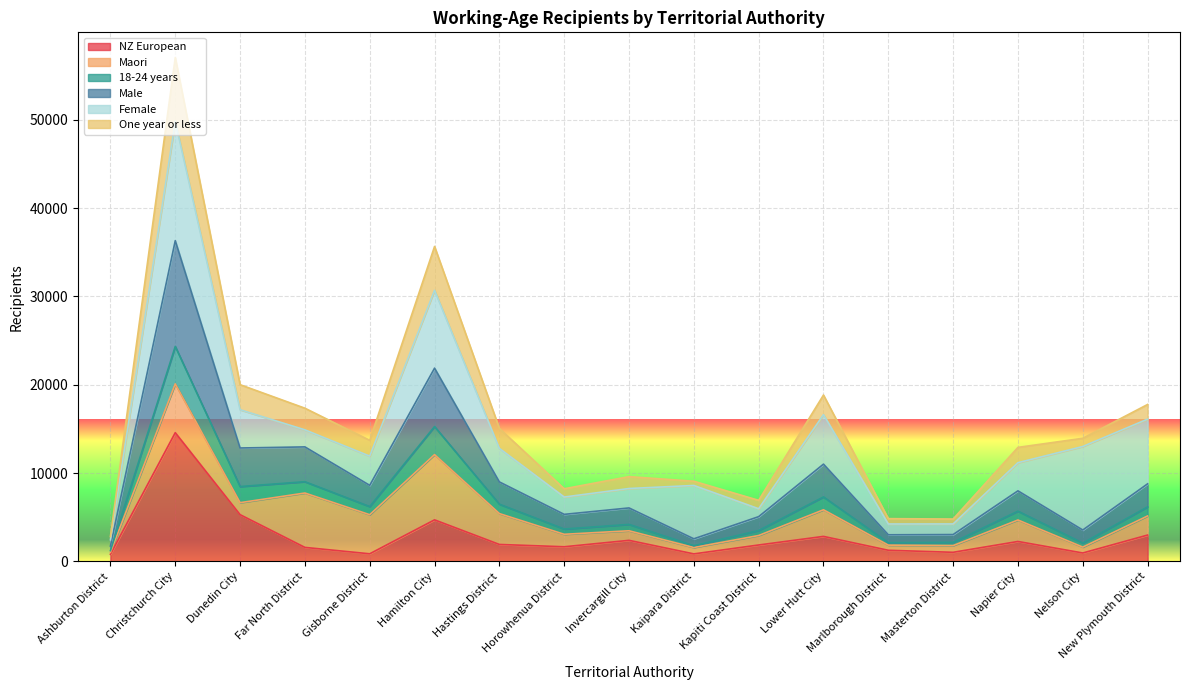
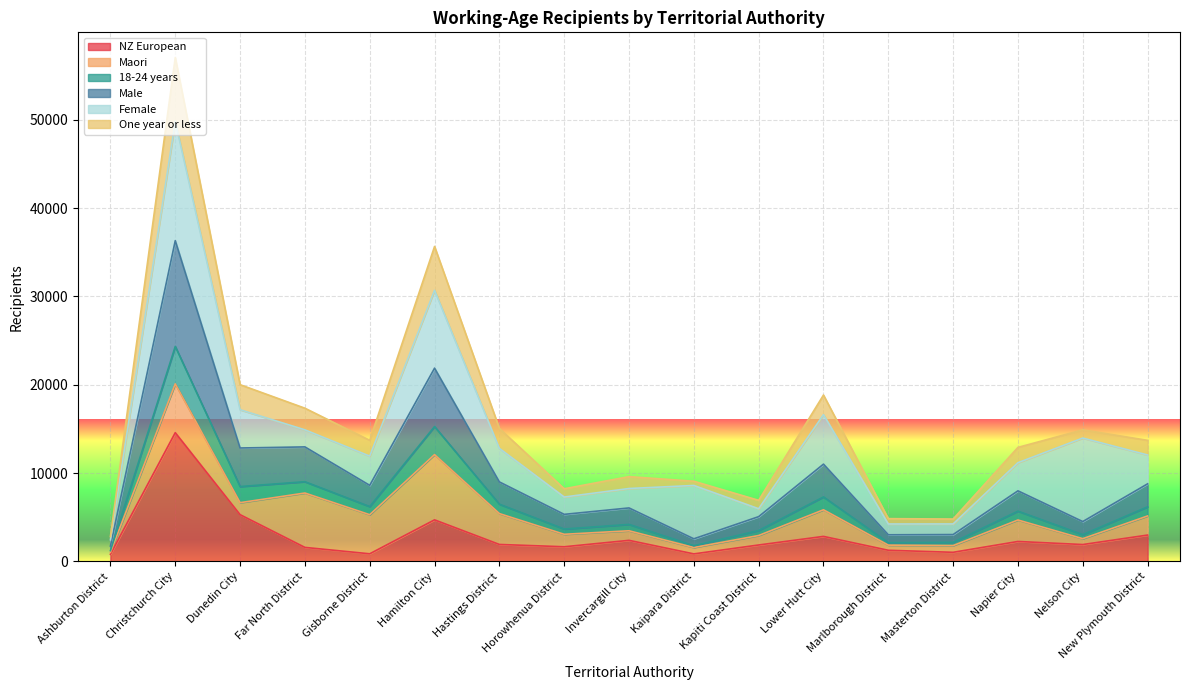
NZ European, Nelson City: 1000 -> 2000
Female, New Plymouth District: 7000 -> 3000
